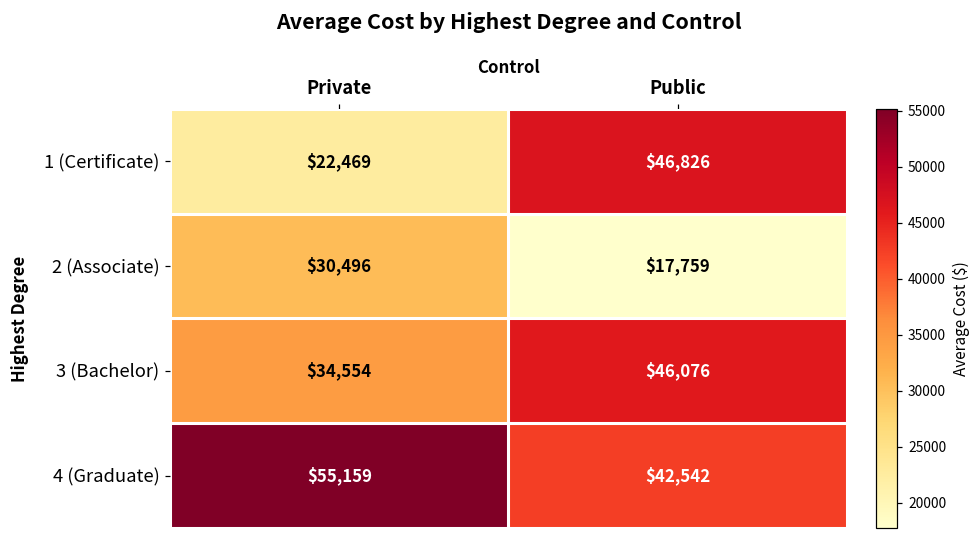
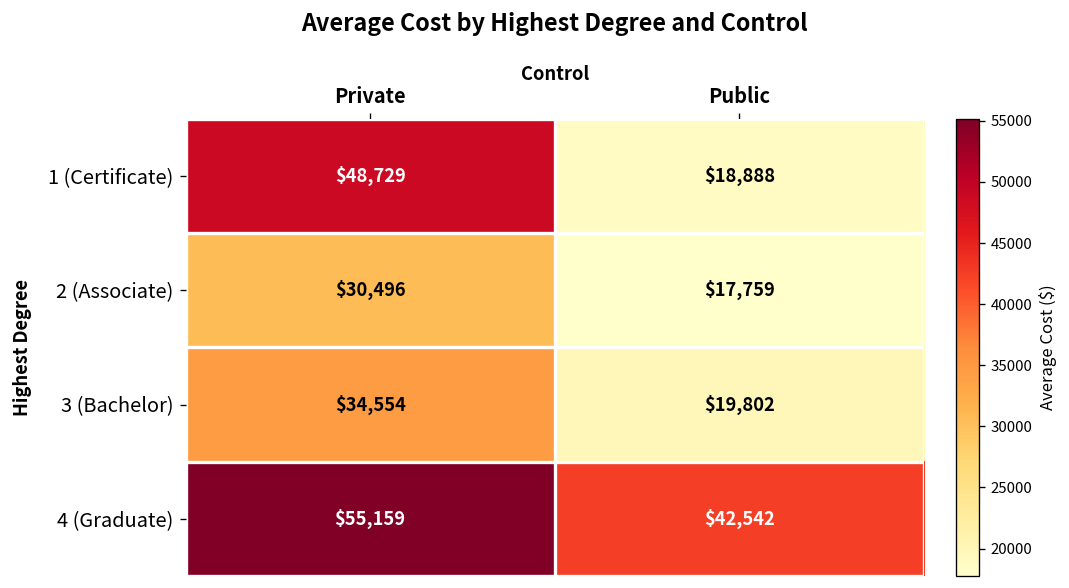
1 (Certificate), Private: $22,469 -> $48,729
1 (Certificate), Public: $46,826 -> $18,888
3 (Bachelor), Public: $46,076 -> $19,802
